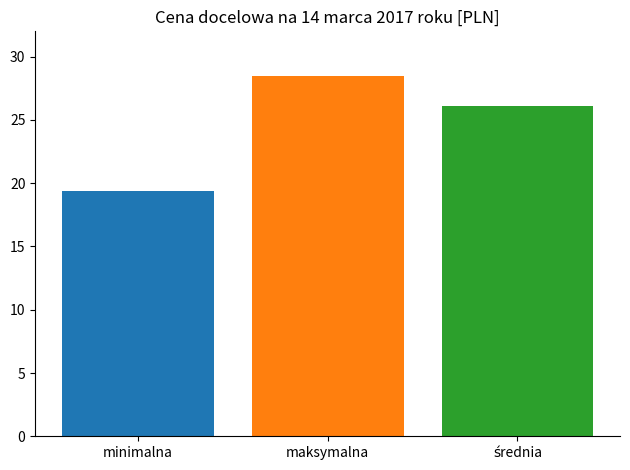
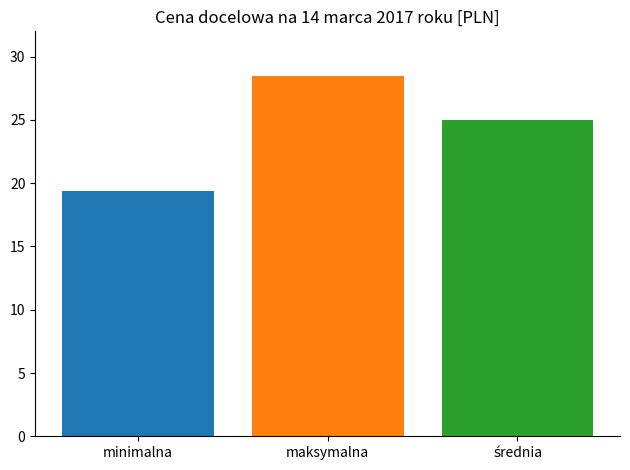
średnia: 26.1 -> 25.0
